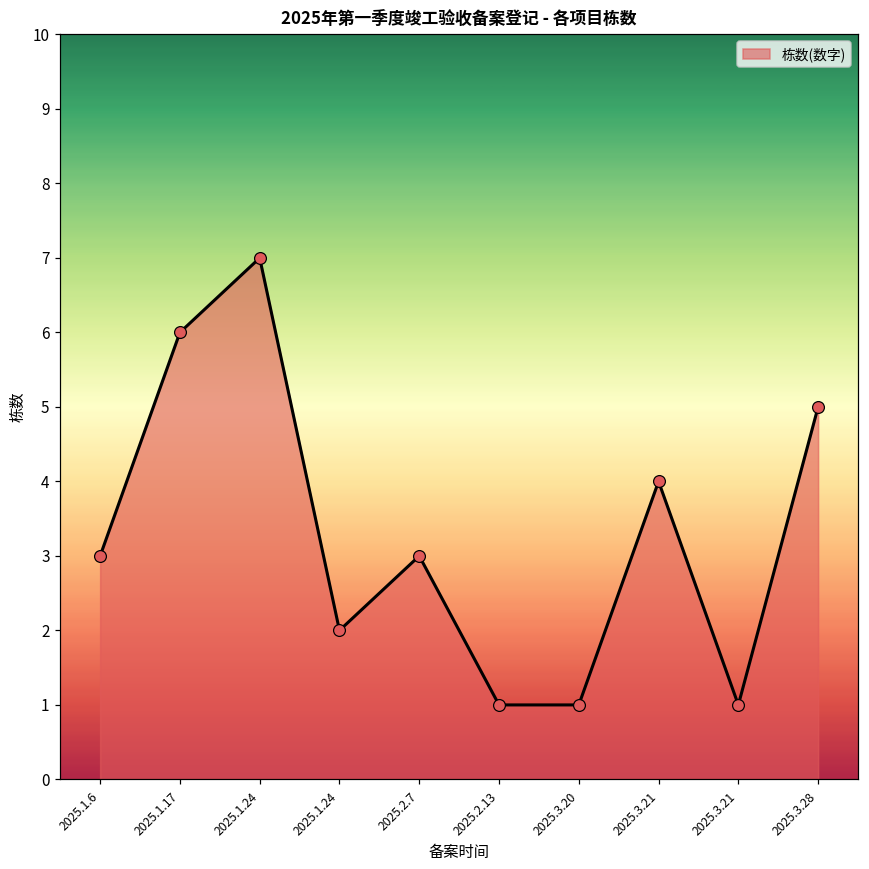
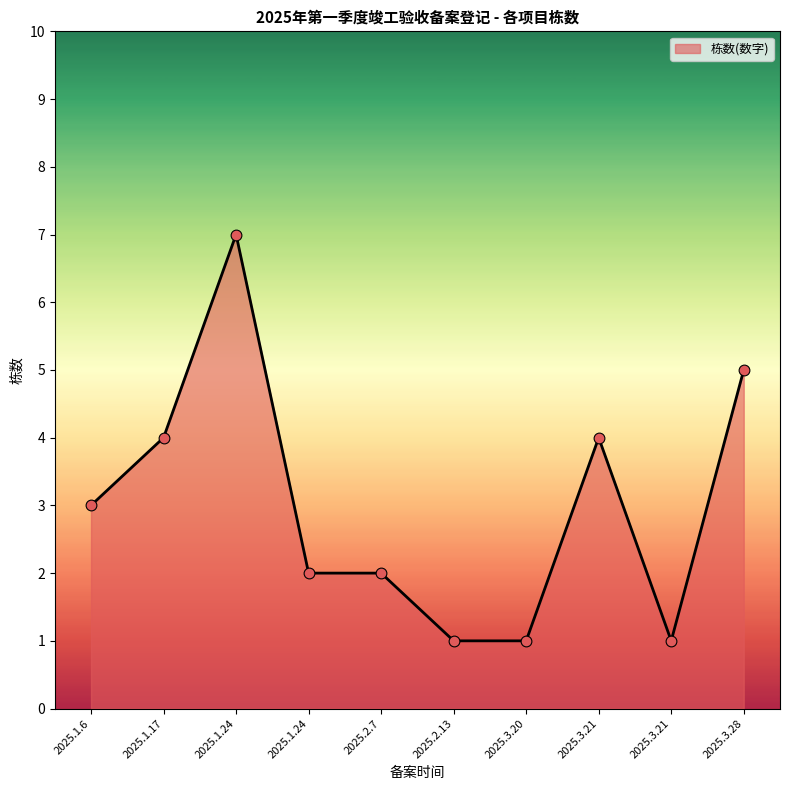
2025.1.17: 6 -> 4
2025.2.7: 3 -> 2
